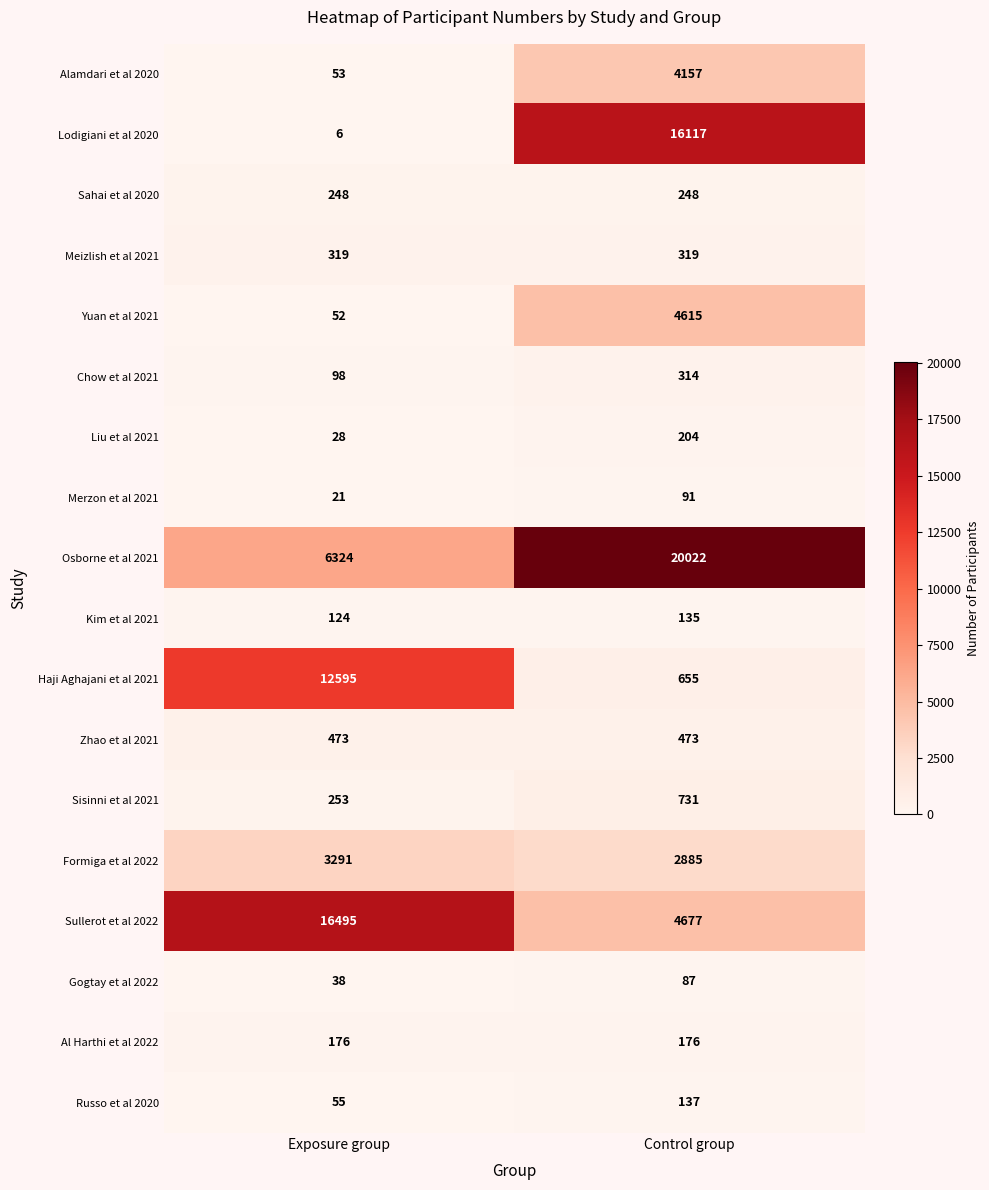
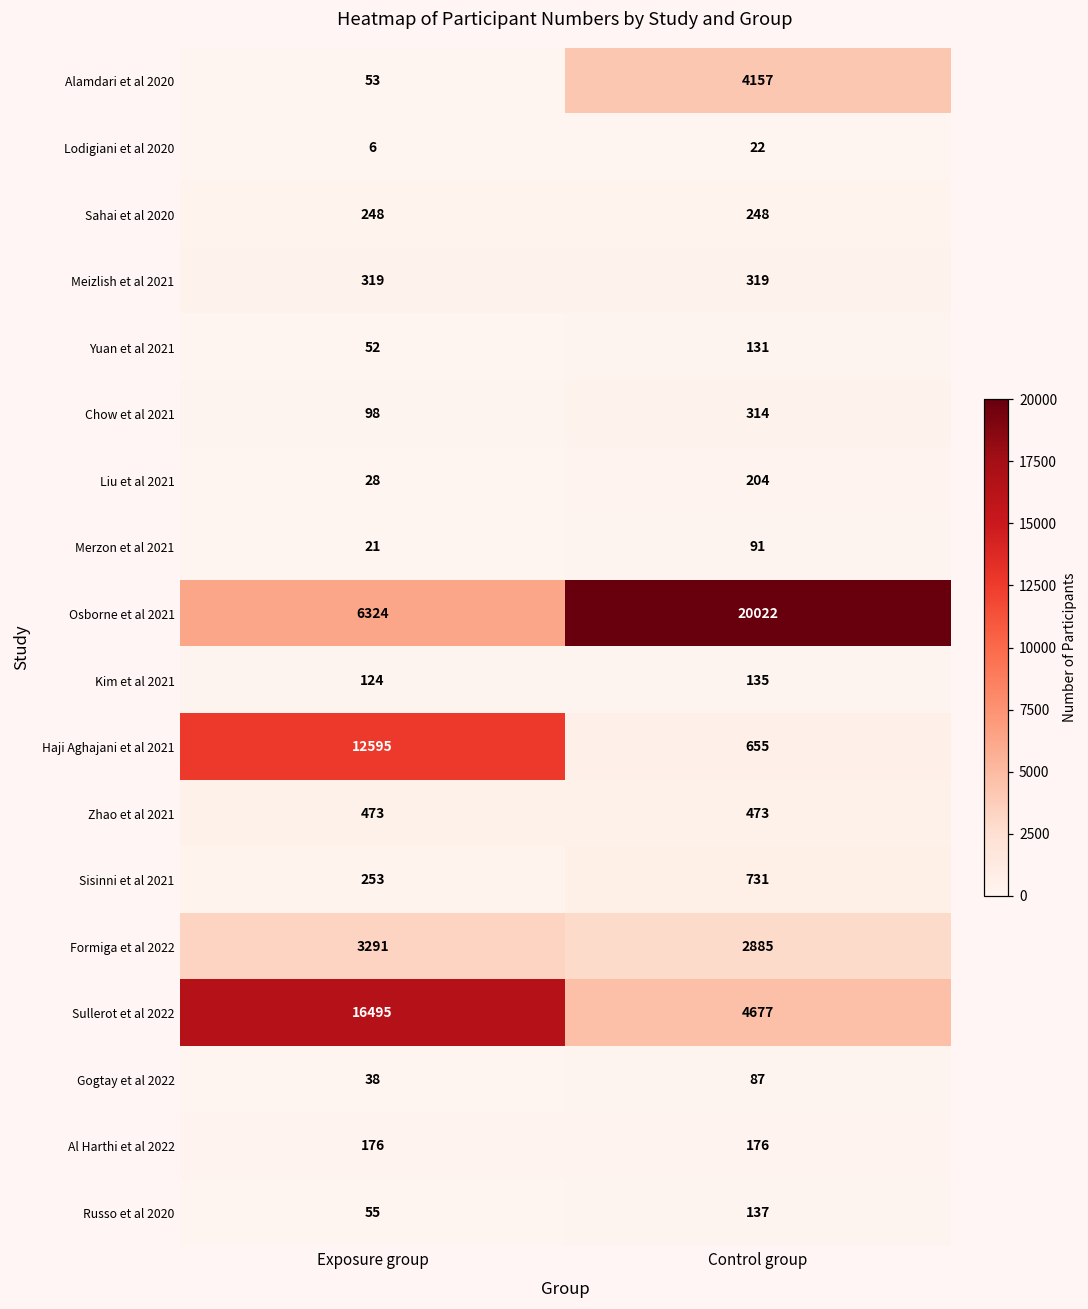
Lodigiani et al 2020, Control group: 16117 -> 22
Yuan et al 2021, Control group: 4615 -> 131
